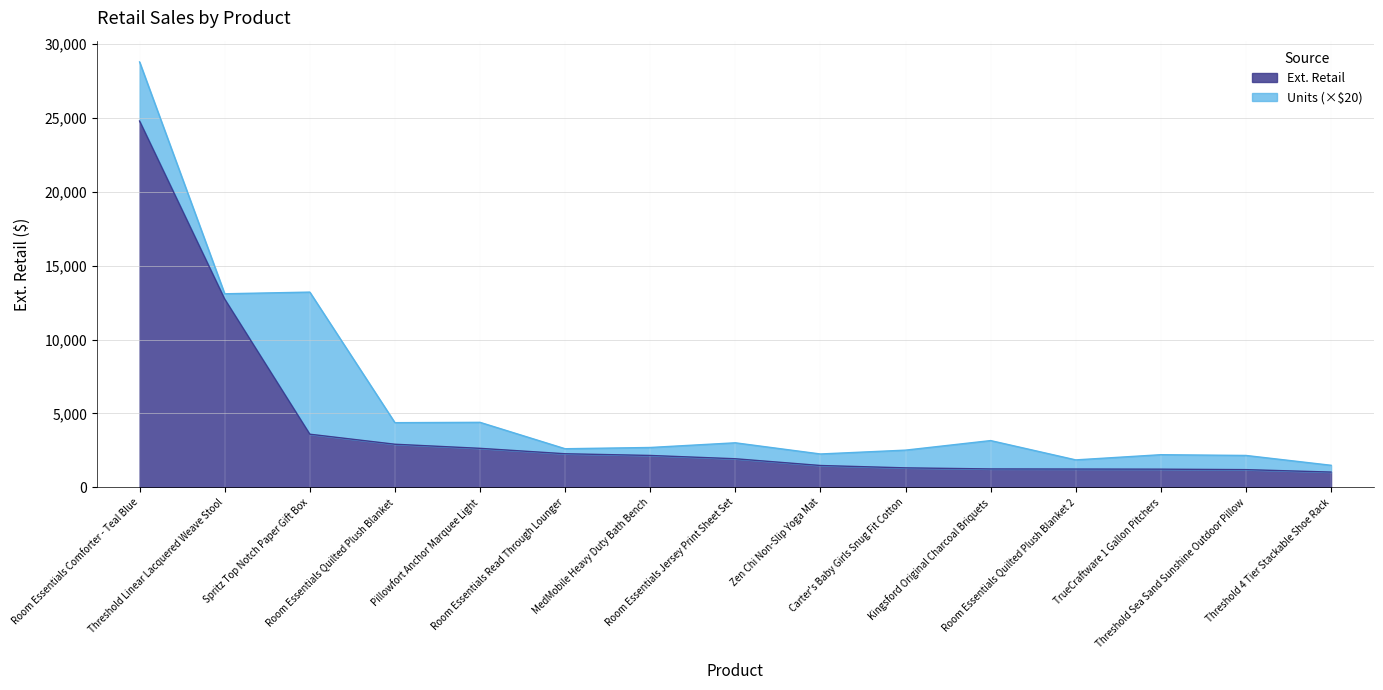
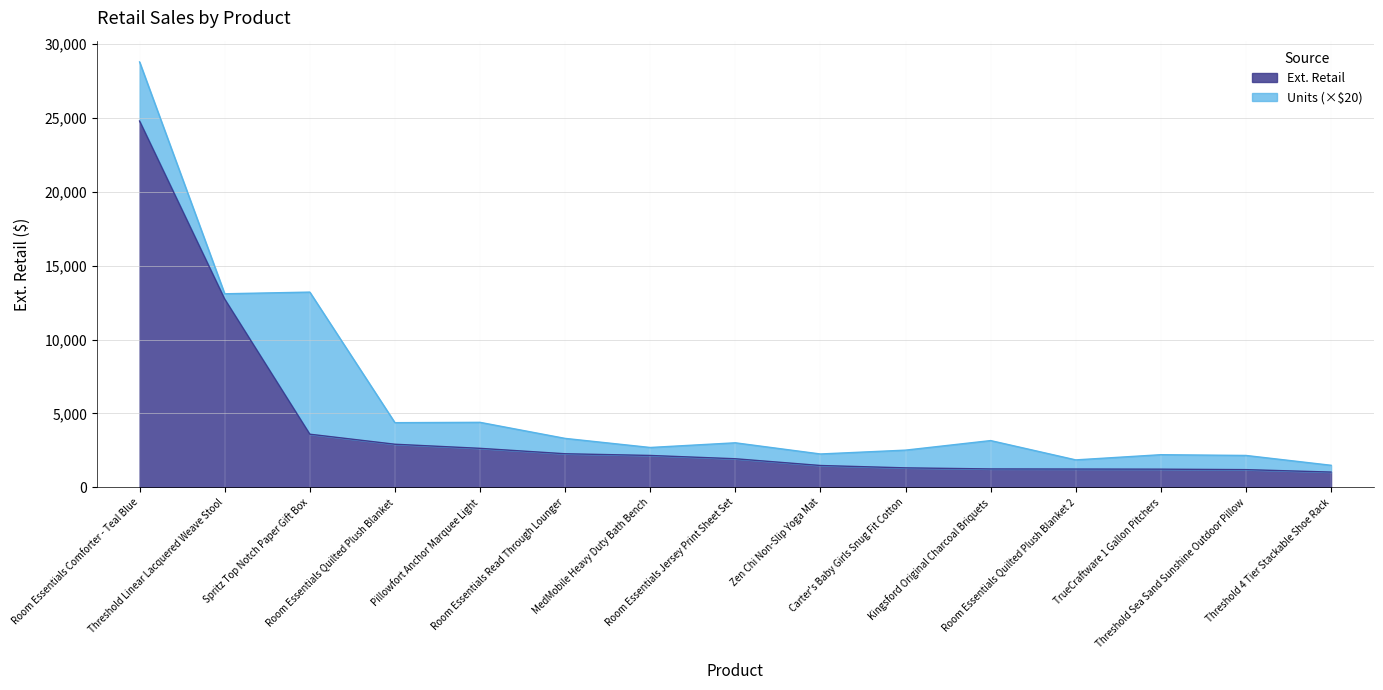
Units (×$20), Room Essentials Read Through Lounger: 300 -> 1,000
